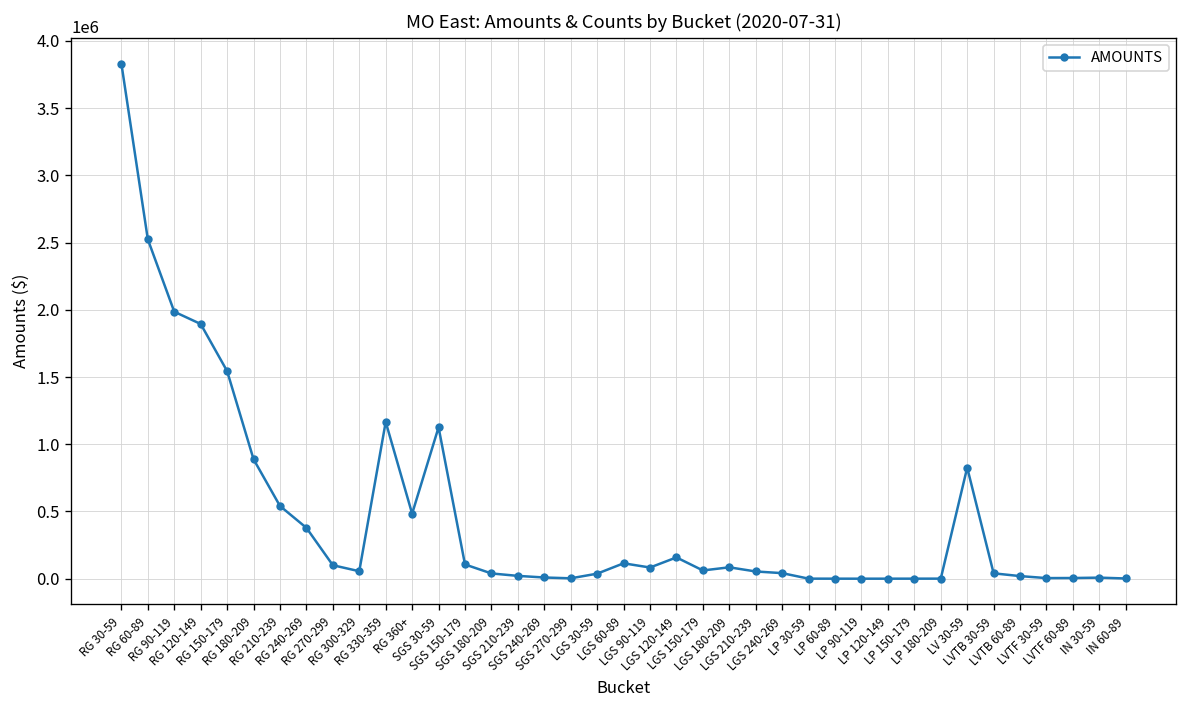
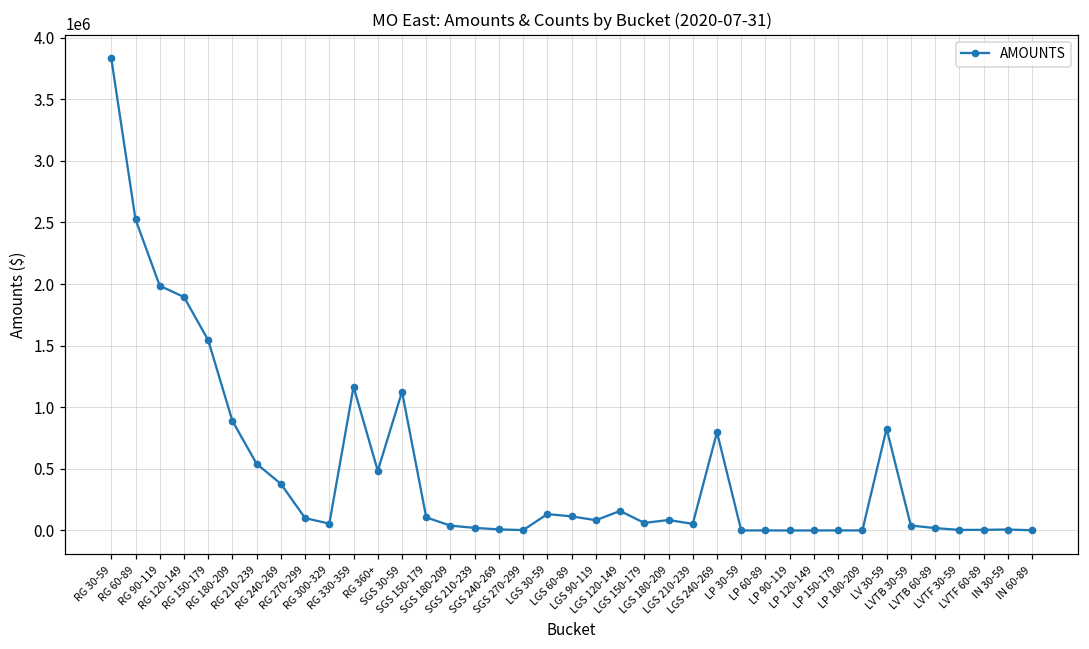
LGS 30-59: 40000 -> 130000
LGS 240-269: 40000 -> 800000
